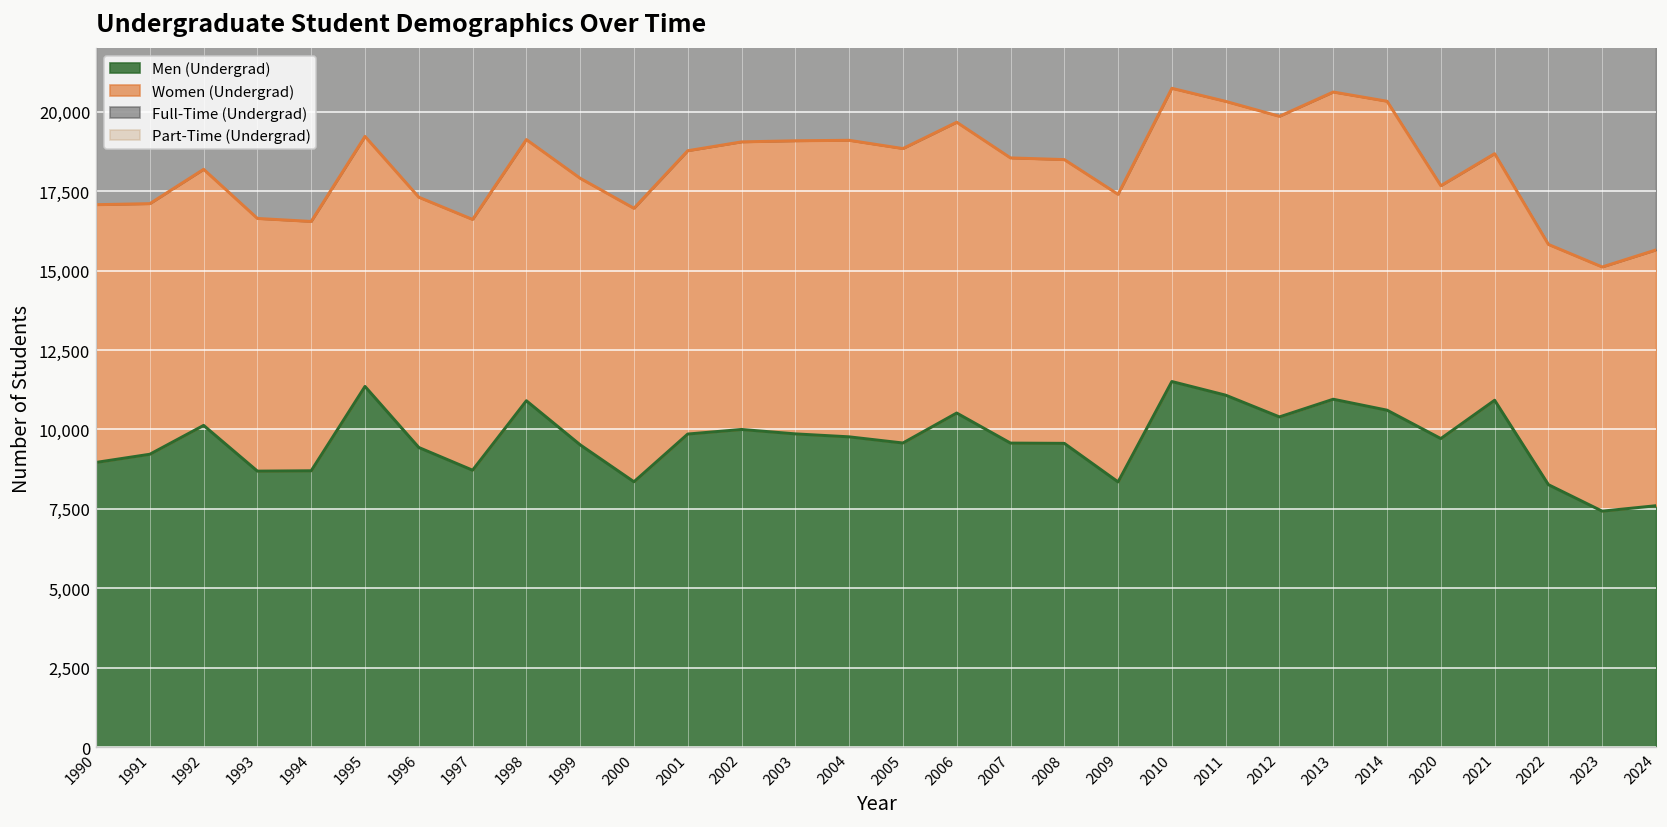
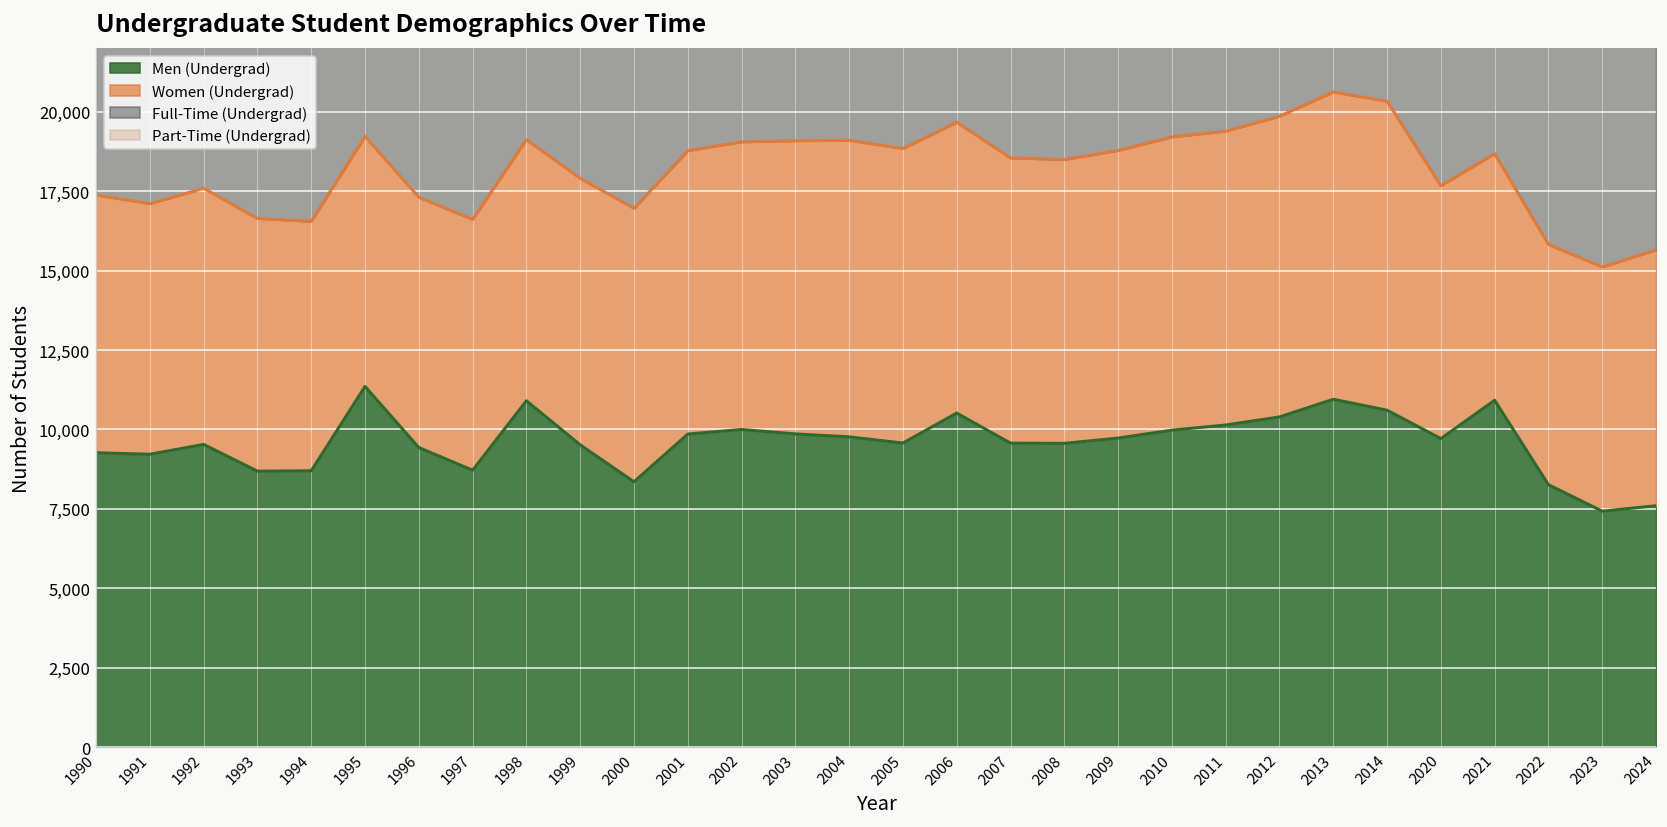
Men (Undergrad), 1990: 9,000 -> 9,300
Men (Undergrad), 1992: 10,100 -> 9,500
Men (Undergrad), 2009: 8,400 -> 9,700
Men (Undergrad), 2010: 11,500 -> 10,000
Men (Undergrad), 2011: 11,100 -> 10,100
